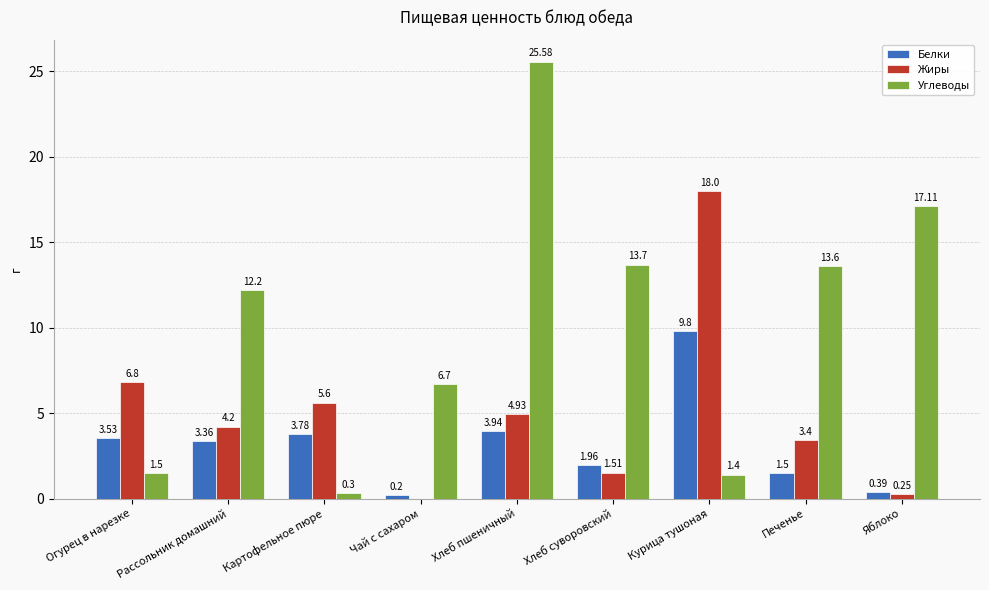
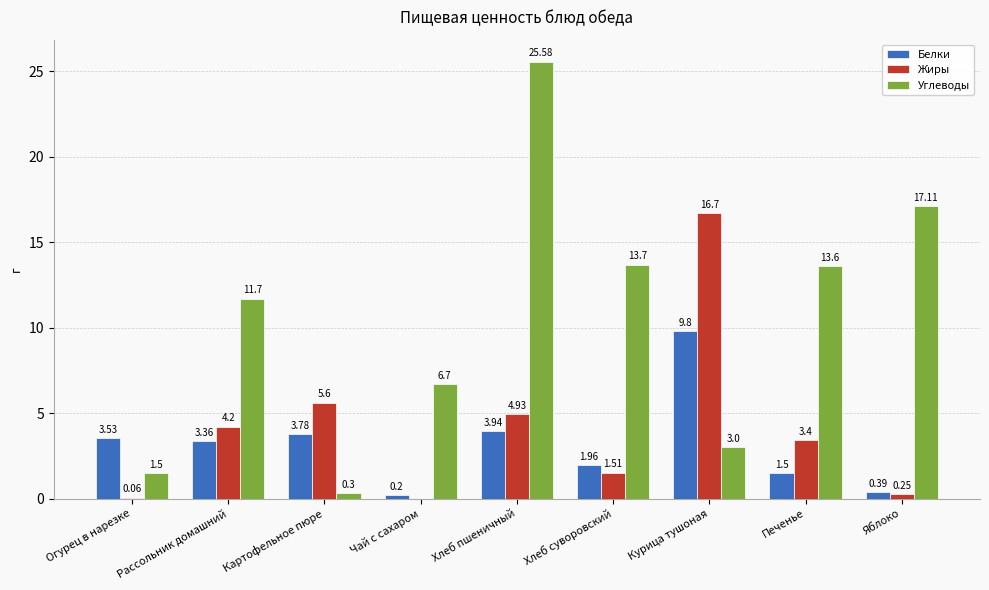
Жиры, Огурец в нарезке: 6.8 -> 0.06
Углеводы, Рассольник домашний: 12.2 -> 11.7
Жиры, Курица тушоная: 18.0 -> 16.7
Углеводы, Курица тушоная: 1.4 -> 3.0
